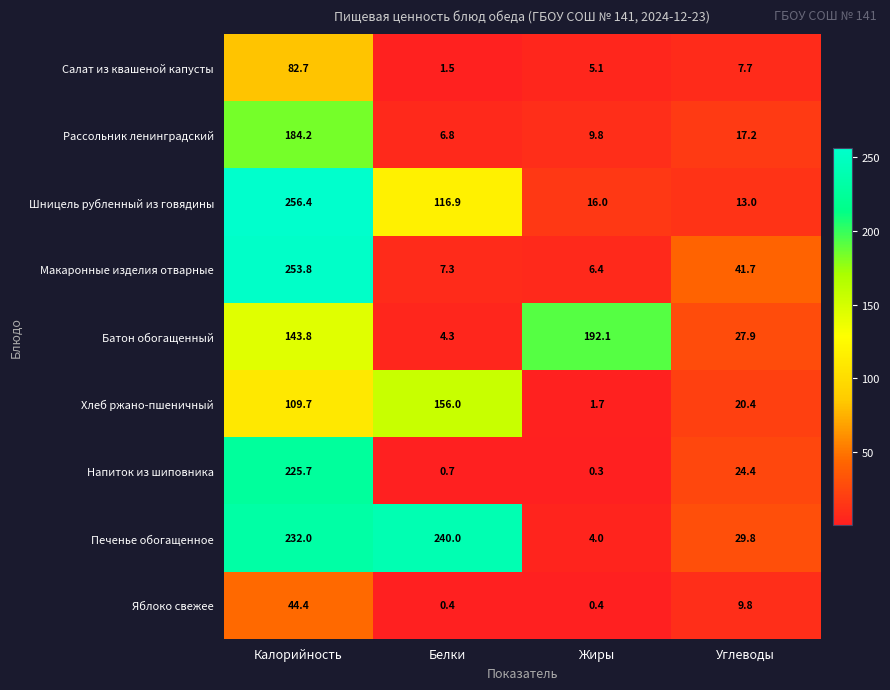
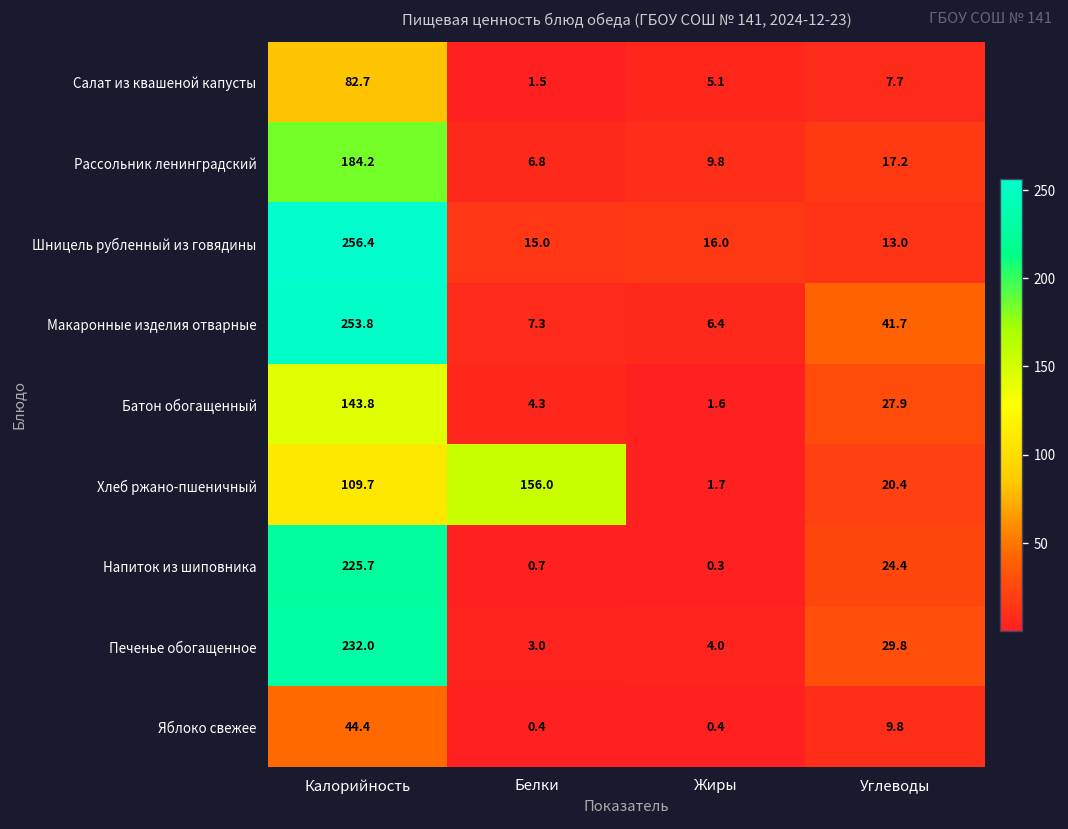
Шницель рубленный из говядины, Белки: 116.9 -> 15.0
Батон обогащенный, Жиры: 192.1 -> 1.6
Печенье обогащенное, Белки: 240.0 -> 3.0
